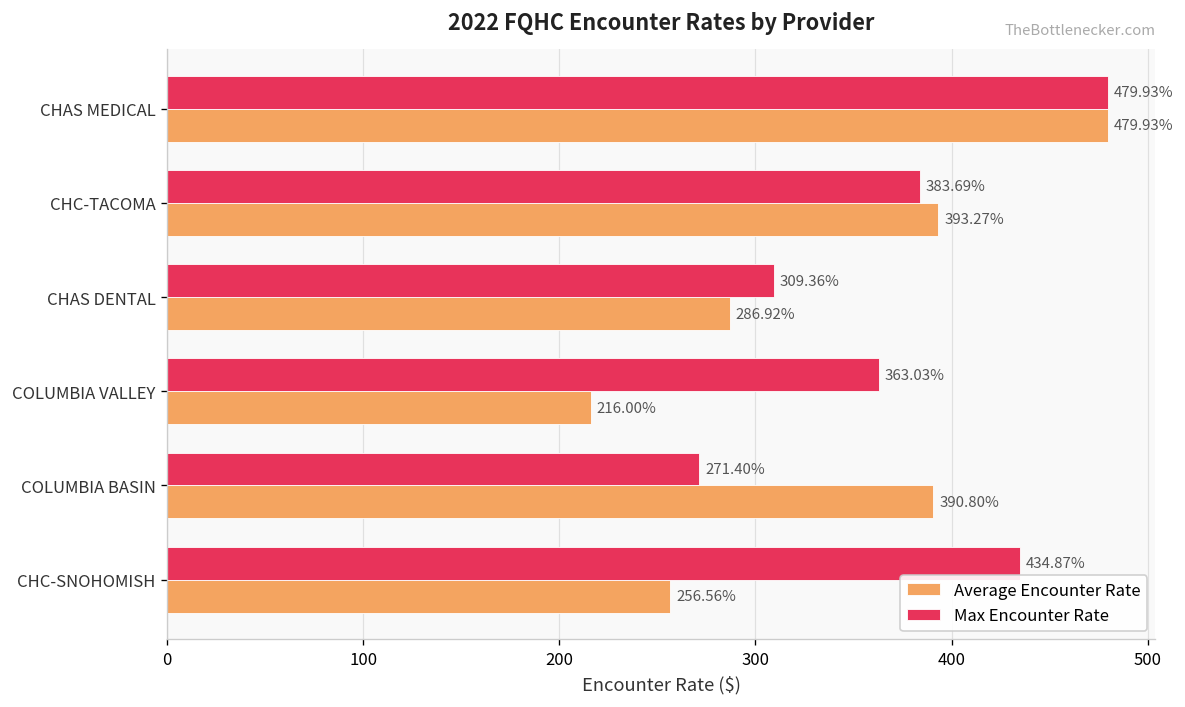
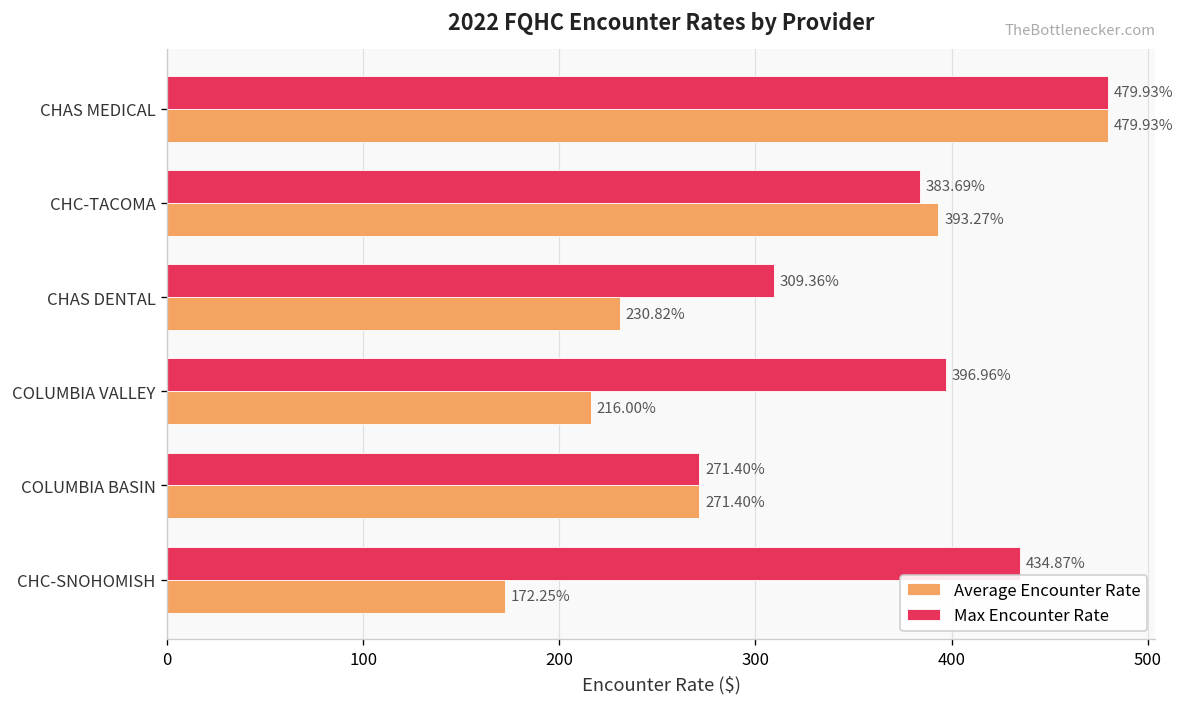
Average Encounter Rate, CHAS DENTAL: 286.92% -> 230.82%
Max Encounter Rate, COLUMBIA VALLEY: 363.03% -> 396.96%
Average Encounter Rate, COLUMBIA BASIN: 390.80% -> 271.40%
Average Encounter Rate, CHC-SNOHOMISH: 256.56% -> 172.25%
